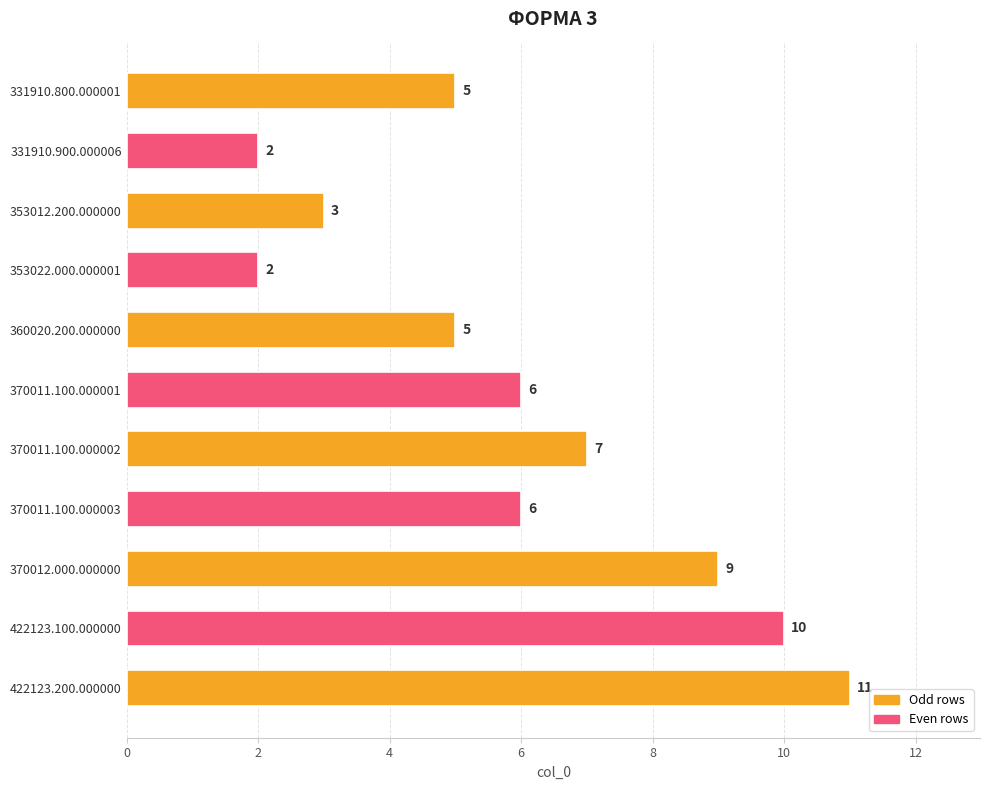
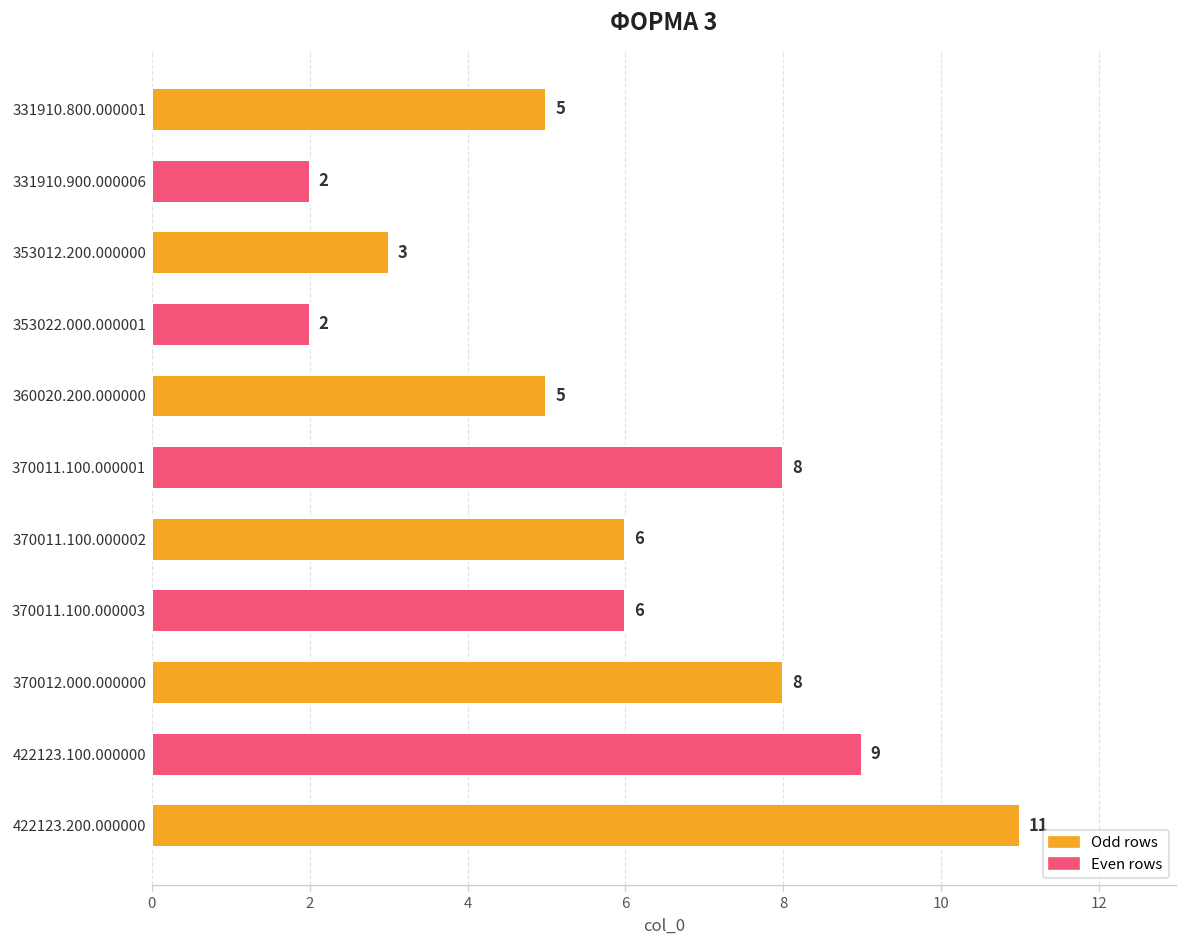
370011.100.000001: 6 -> 8
370011.100.000002: 7 -> 6
370012.000.000000: 9 -> 8
422123.100.000000: 10 -> 9
